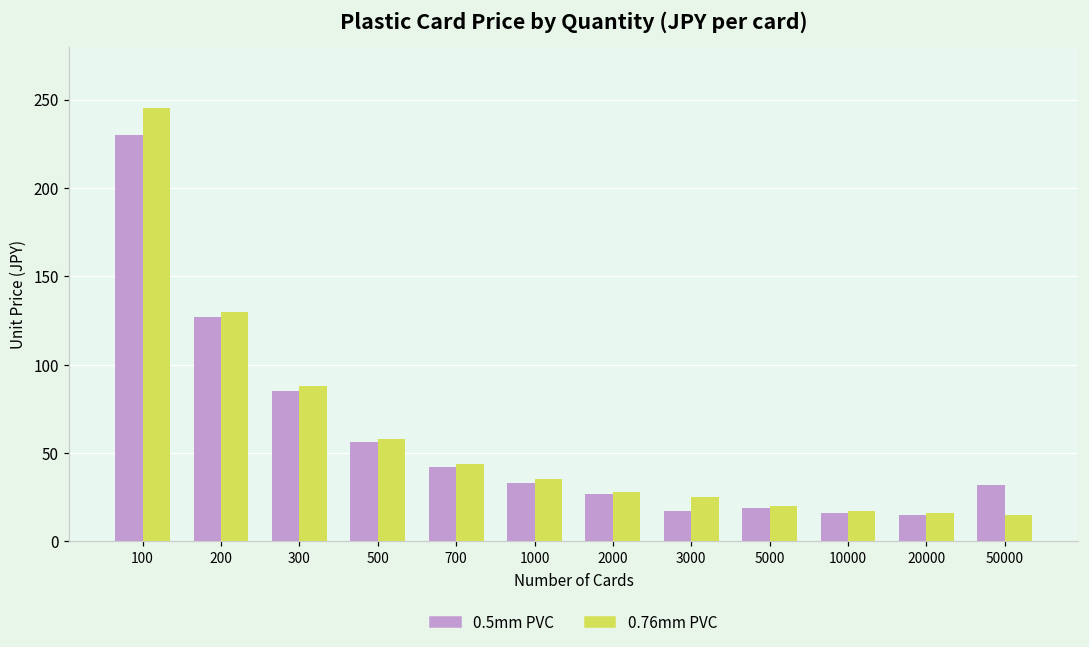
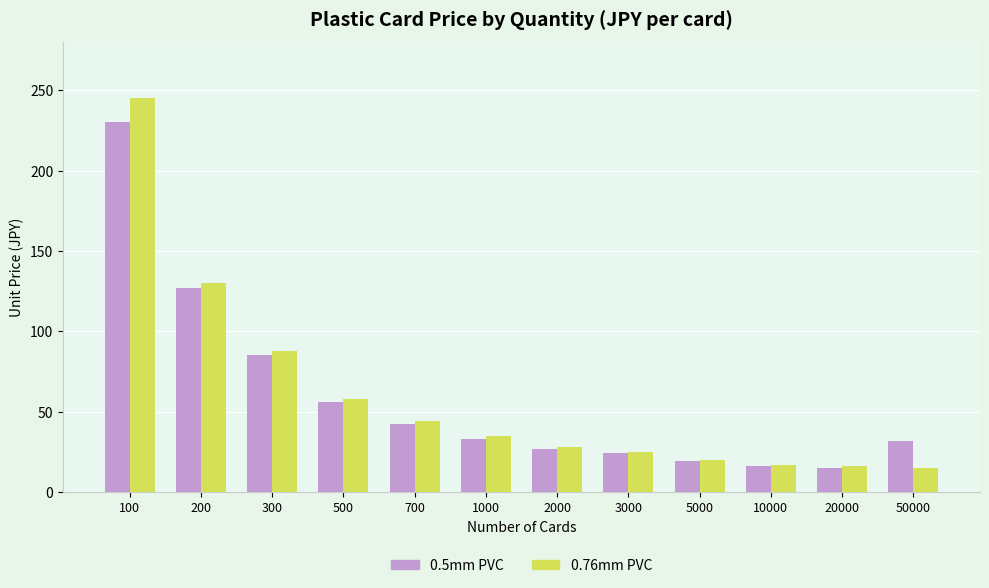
0.5mm PVC, 3000: 17 -> 24
